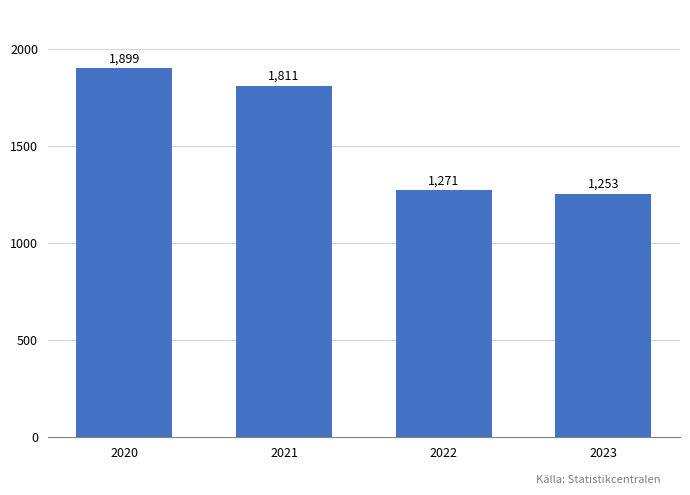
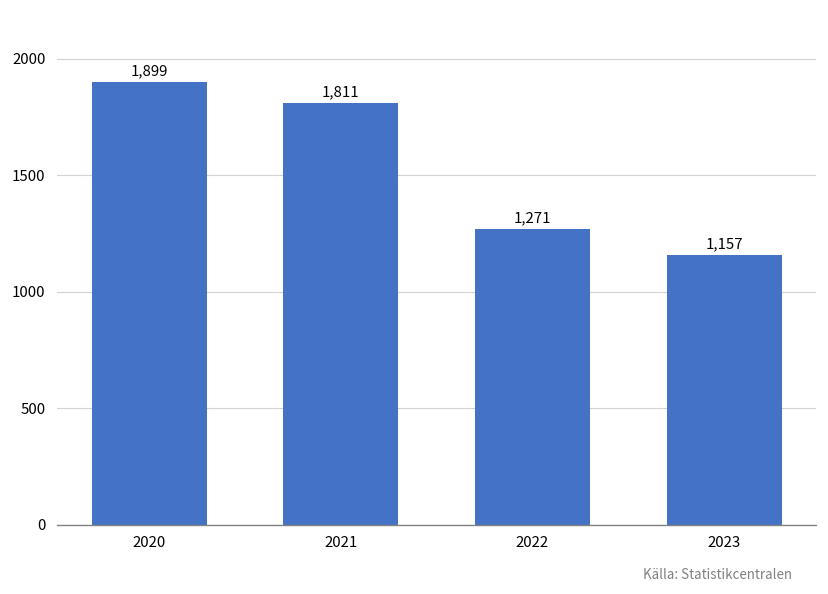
2023: 1,253 -> 1,157
